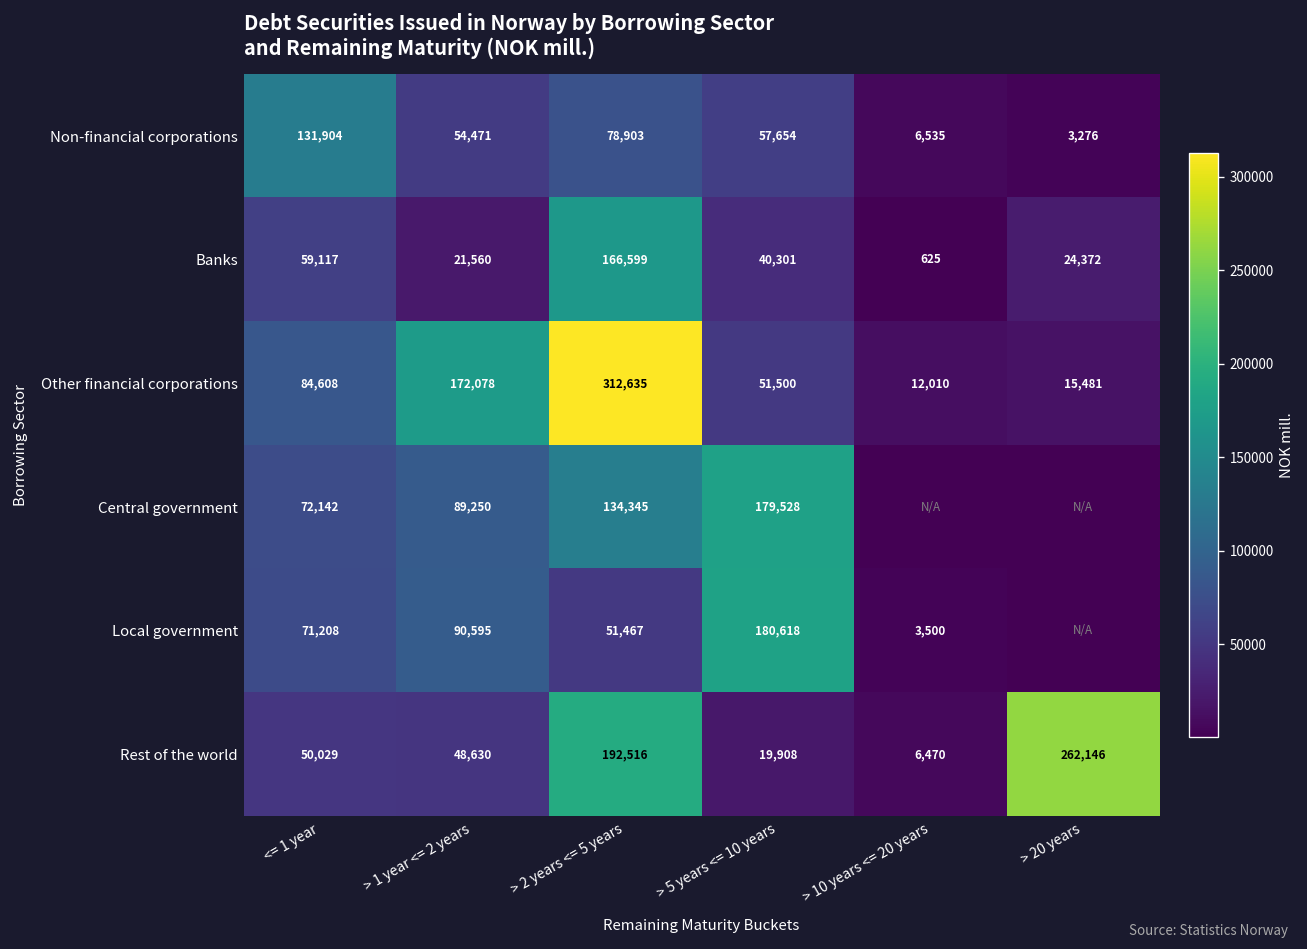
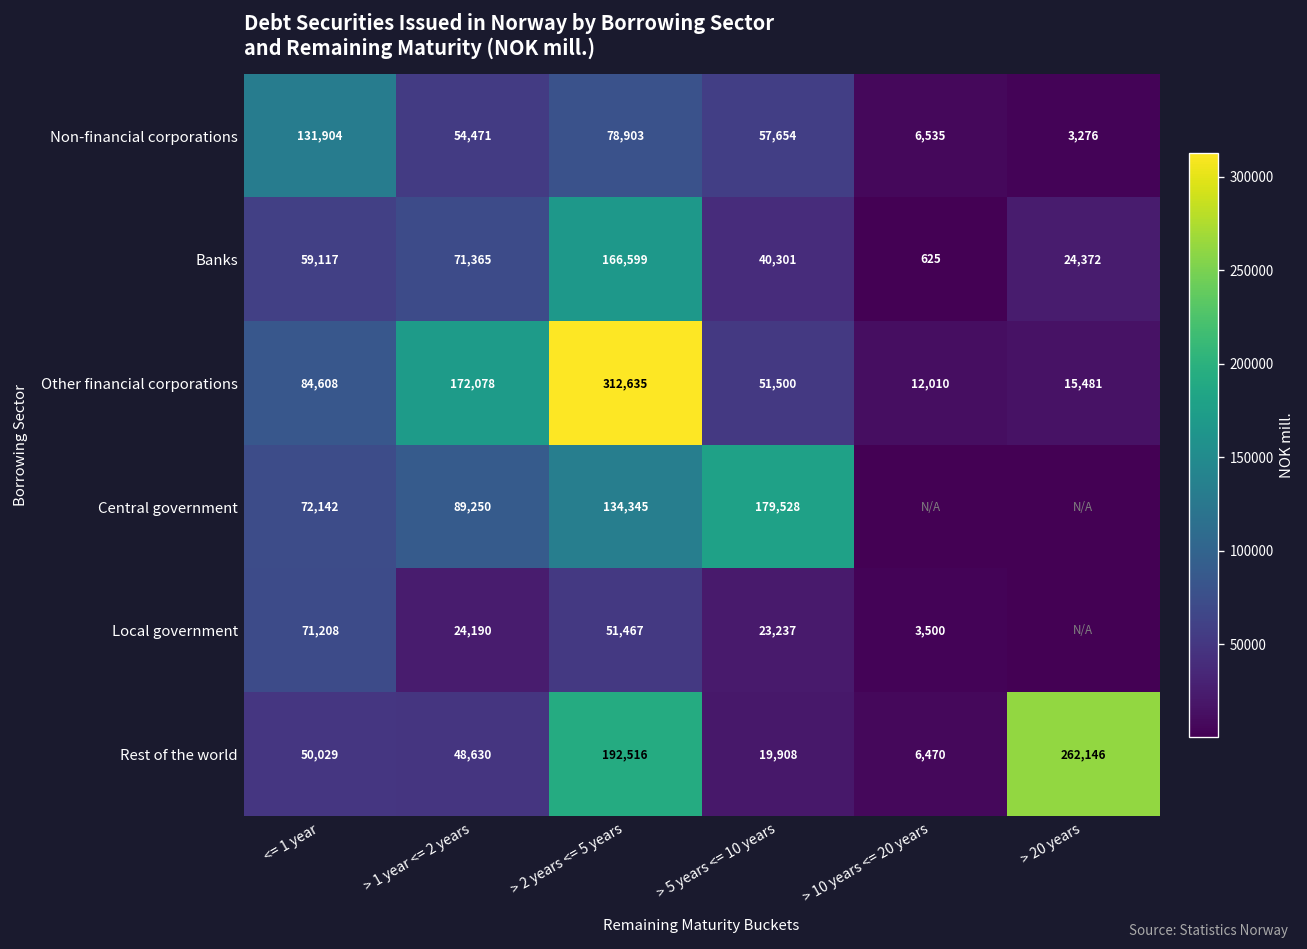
Banks, > 1 year <= 2 years: 21,560 -> 71,365
Local government, > 1 year <= 2 years: 90,595 -> 24,190
Local government, > 5 years <= 10 years: 180,618 -> 23,237
